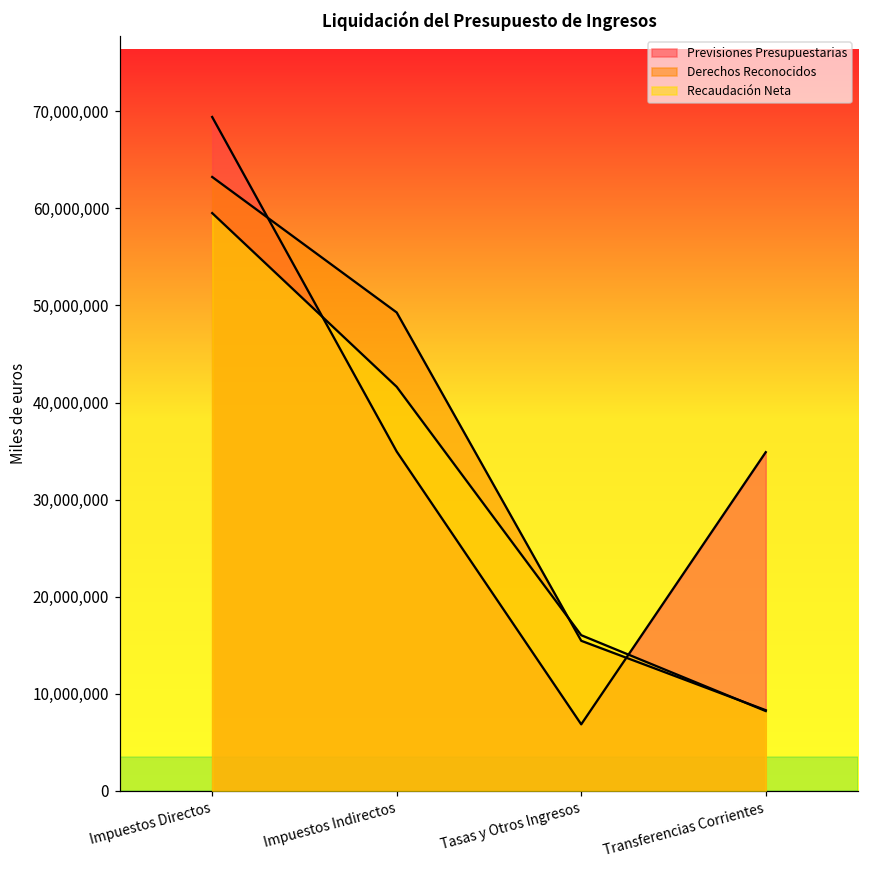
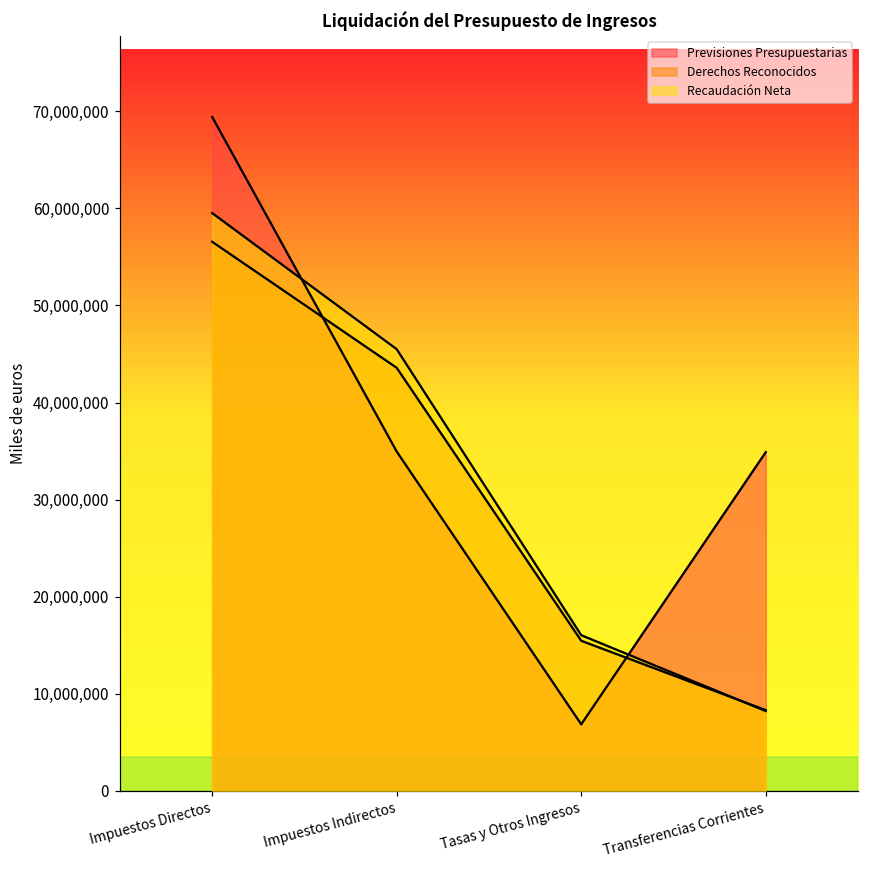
Derechos Reconocidos, Impuestos Directos: 63,000,000 -> 57,000,000
Derechos Reconocidos, Impuestos Indirectos: 49,000,000 -> 44,000,000
Recaudación Neta, Impuestos Indirectos: 42,000,000 -> 45,000,000
